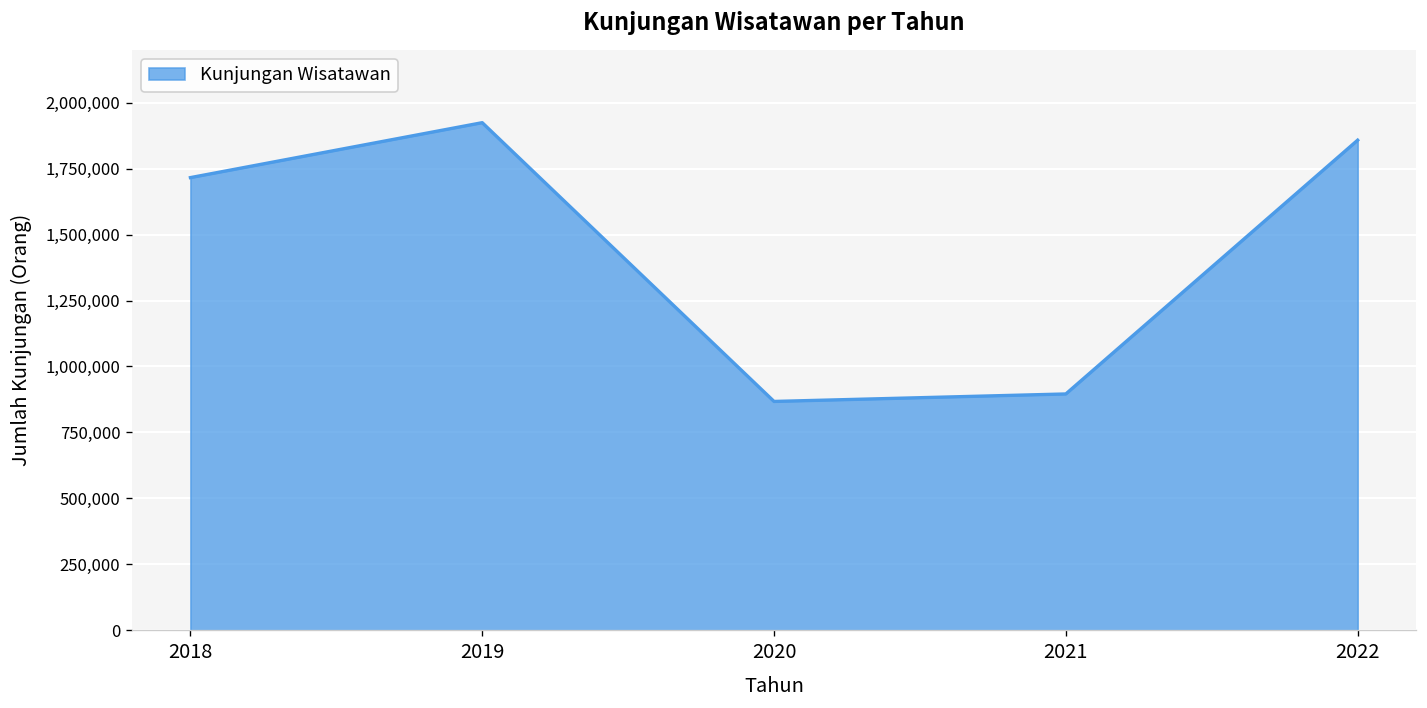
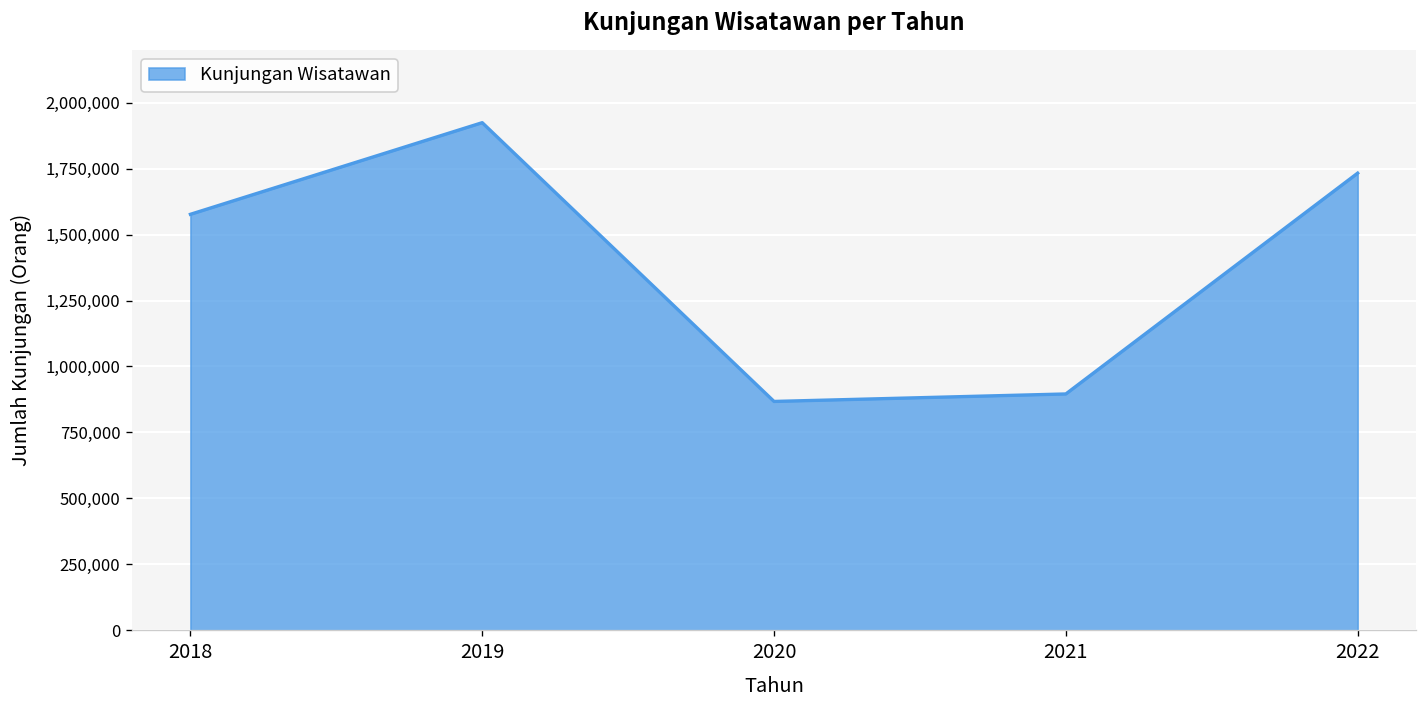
2018: 1,720,000 -> 1,580,000
2022: 1,860,000 -> 1,730,000
